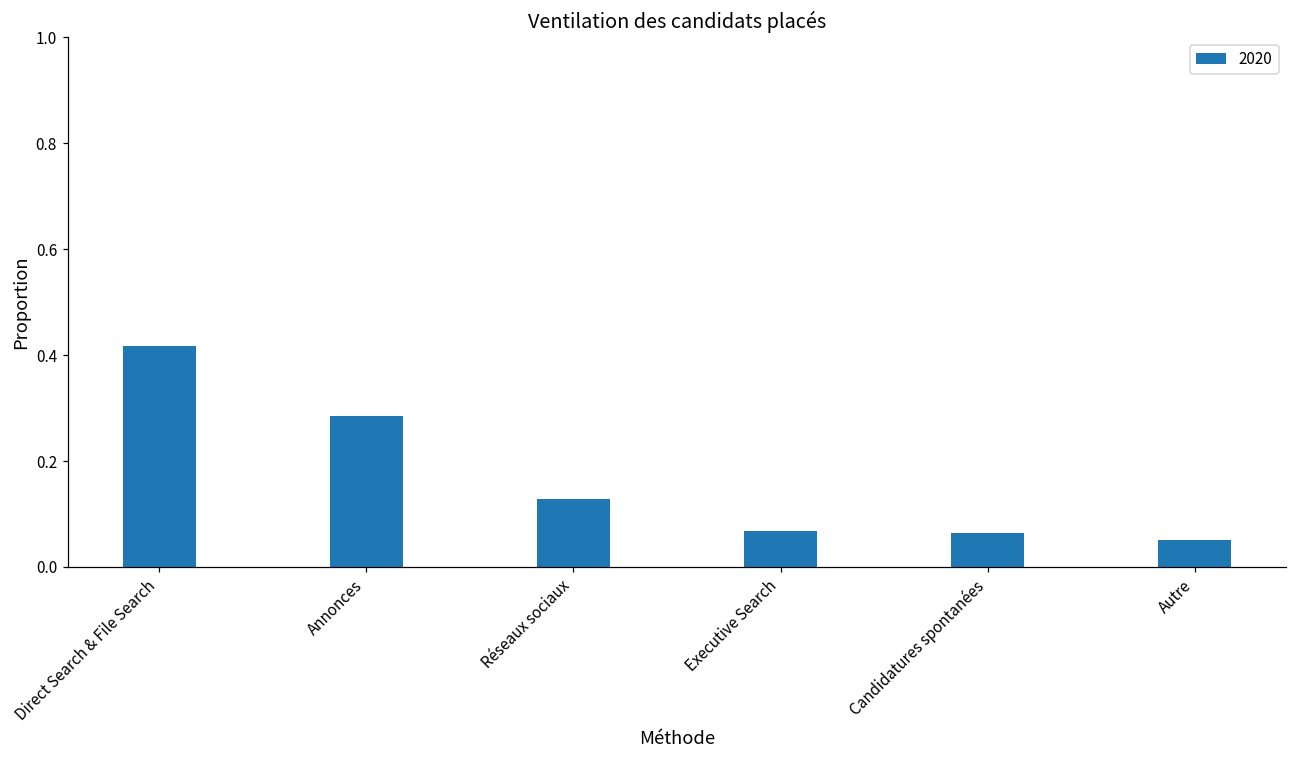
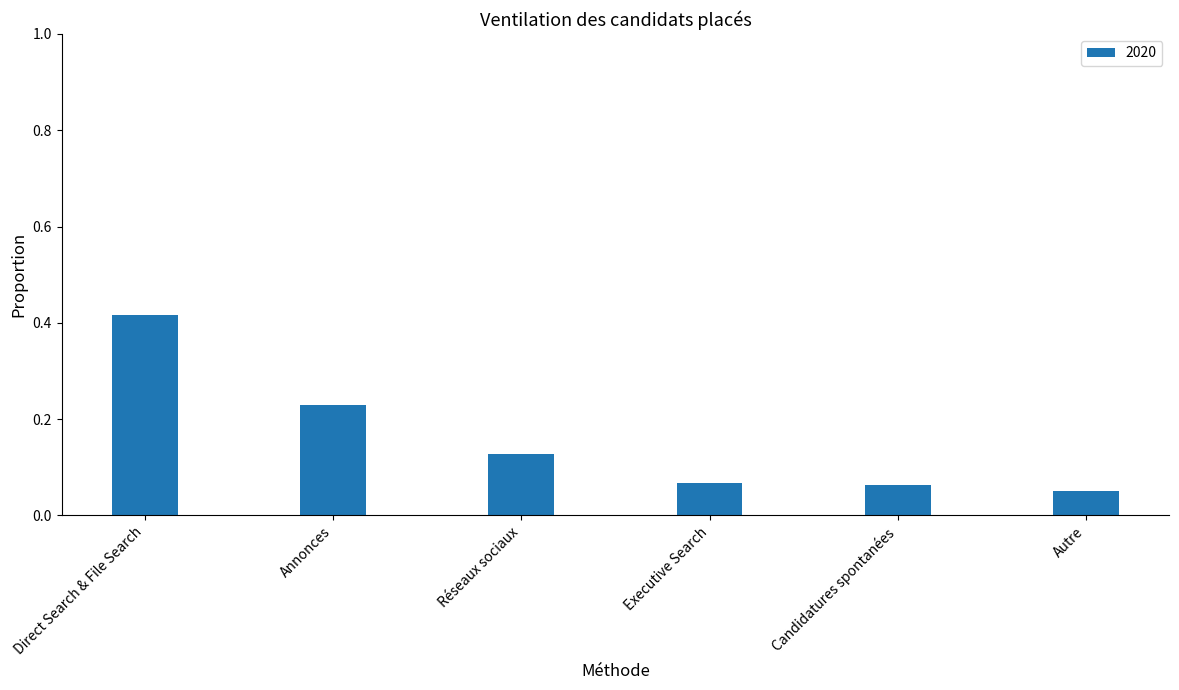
Annonces: 0.29 -> 0.23
